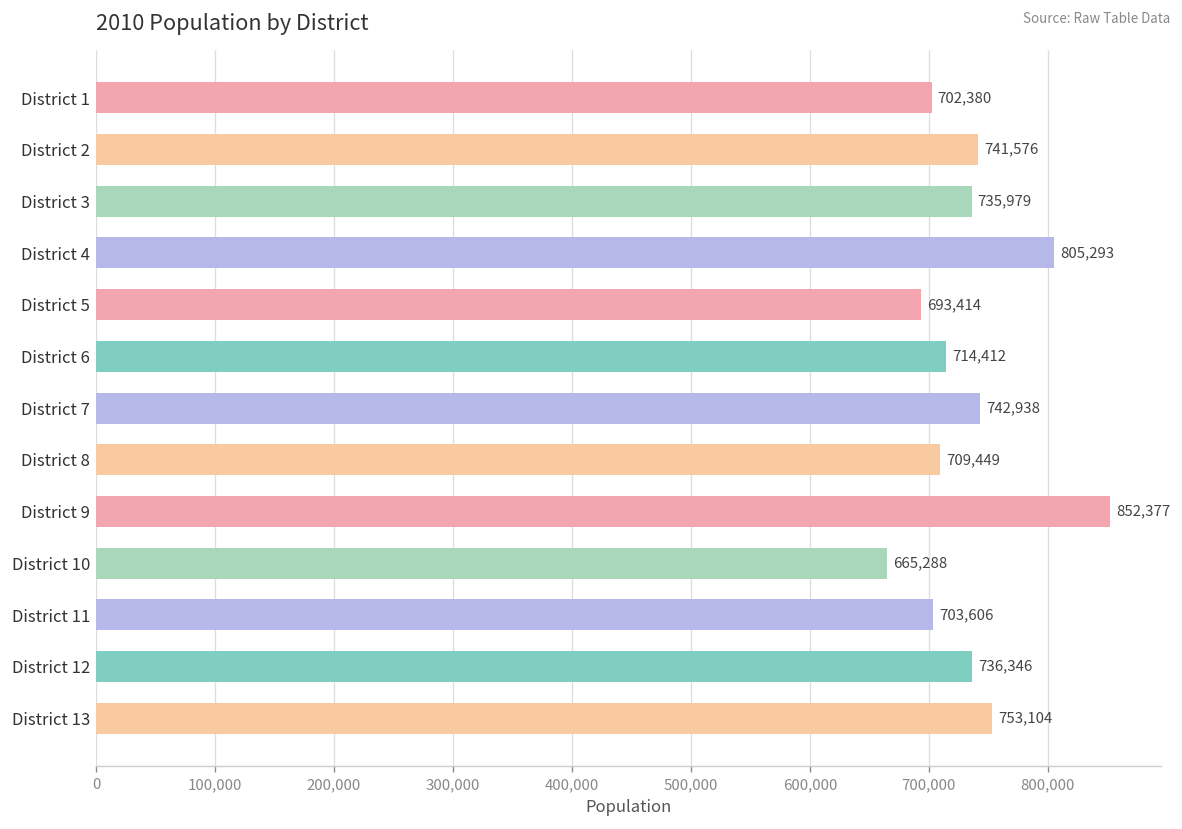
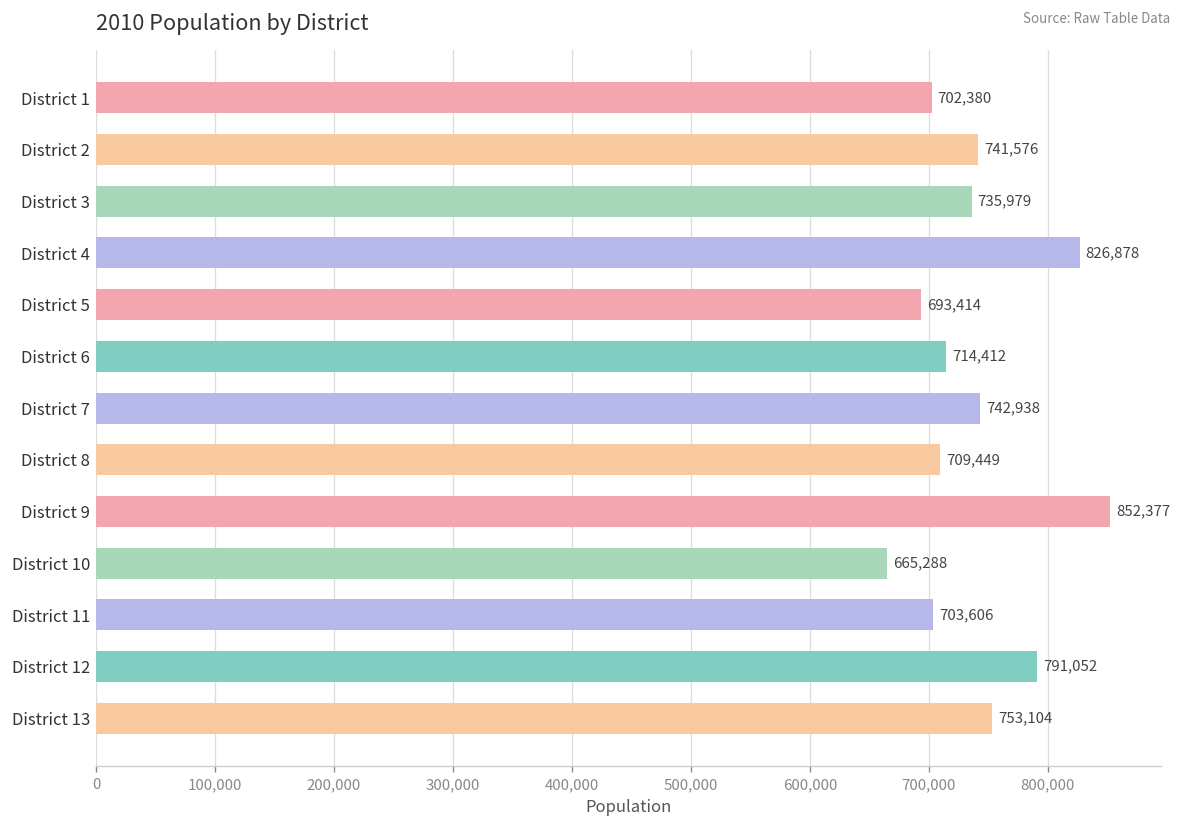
District 4: 805,293 -> 826,878
District 12: 736,346 -> 791,052
